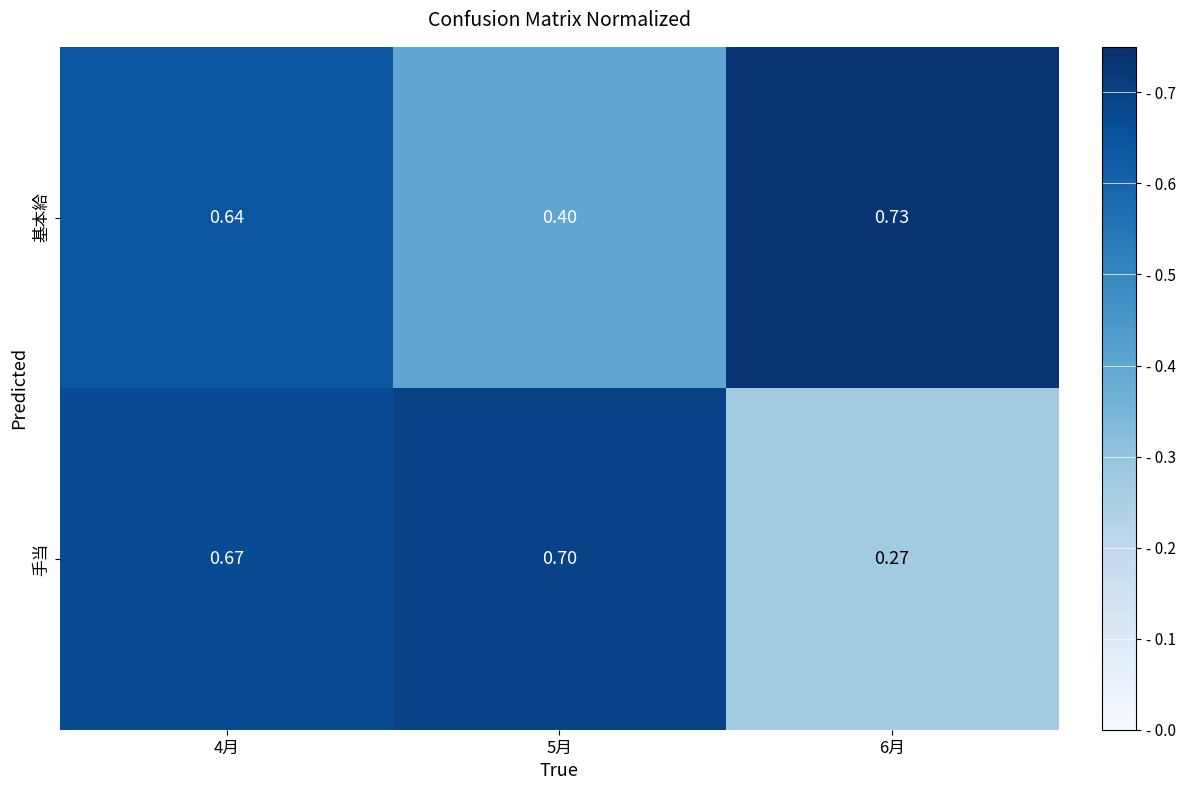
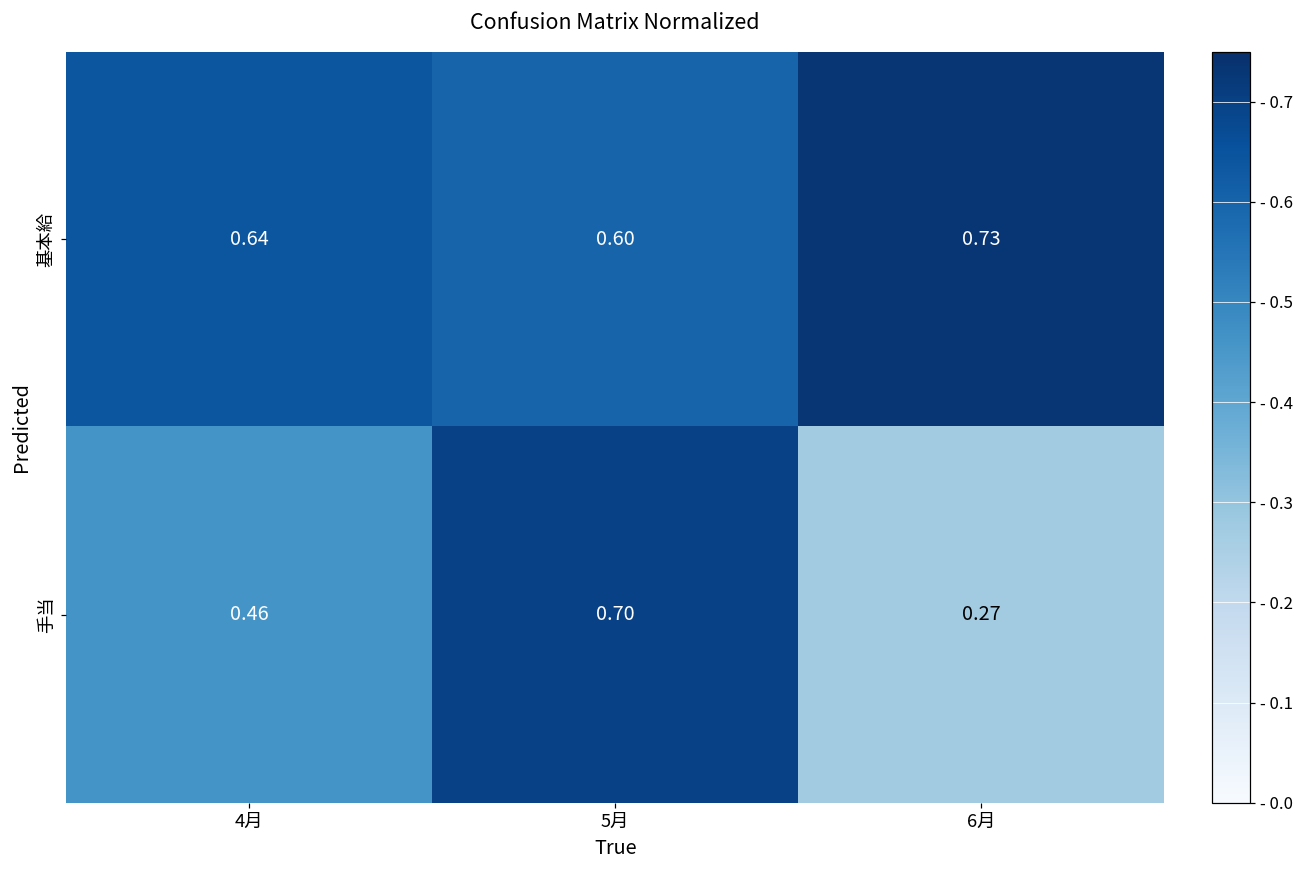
基本給, 5月: 0.40 -> 0.60
手当, 4月: 0.67 -> 0.46
